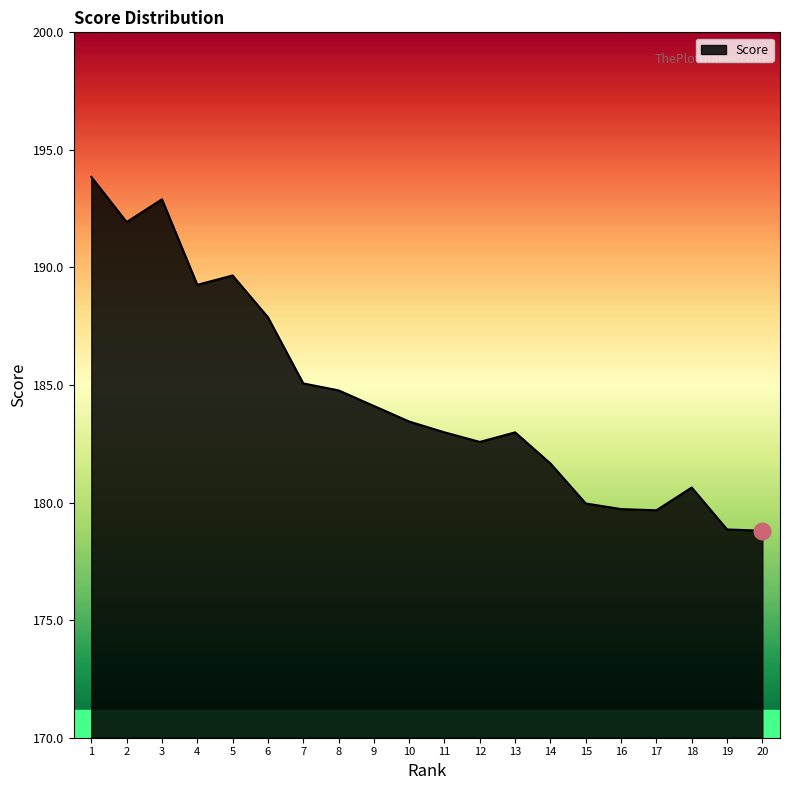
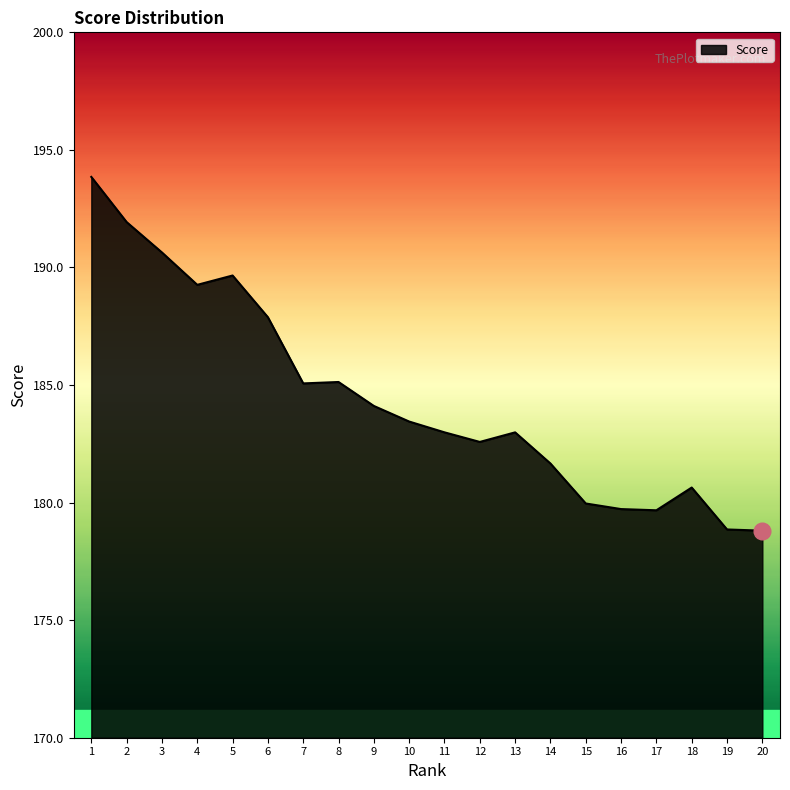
Score, 3: 192.9 -> 190.6
Score, 8: 184.8 -> 185.1
